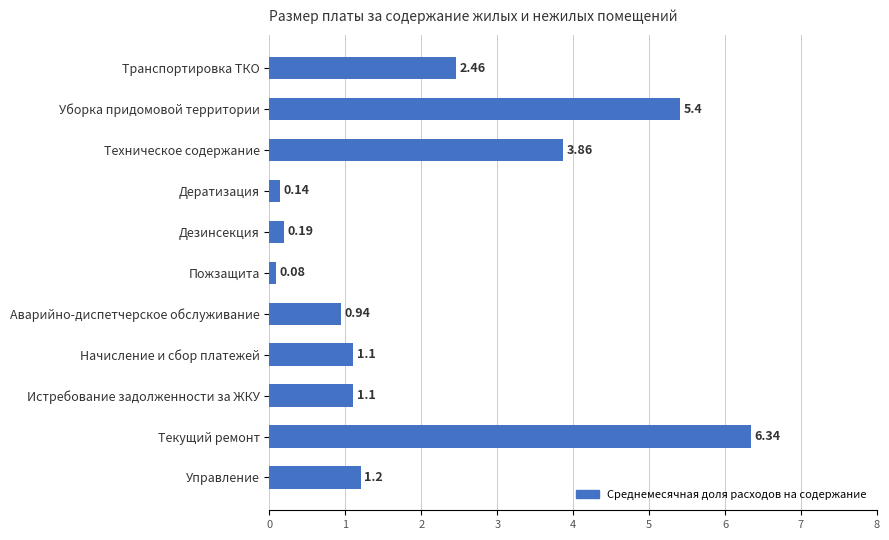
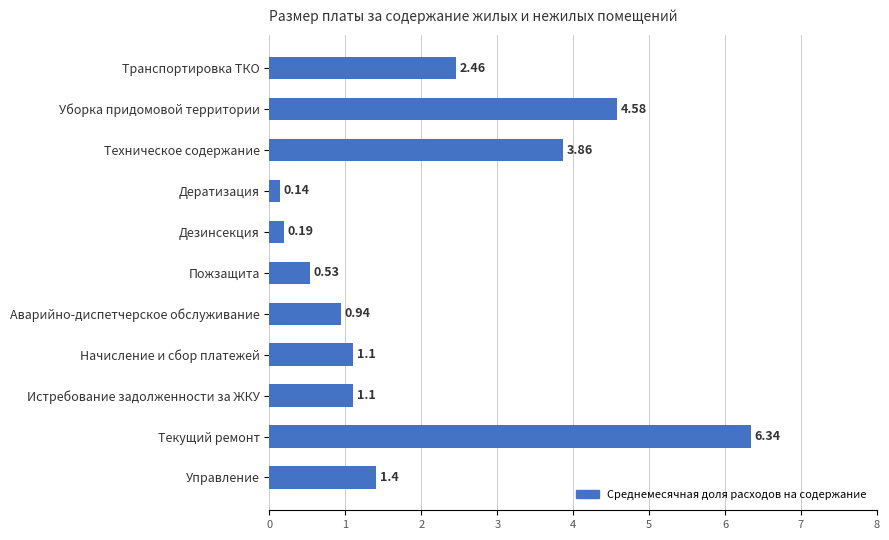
Уборка придомовой территории: 5.4 -> 4.58
Пожзащита: 0.08 -> 0.53
Управление: 1.2 -> 1.4
